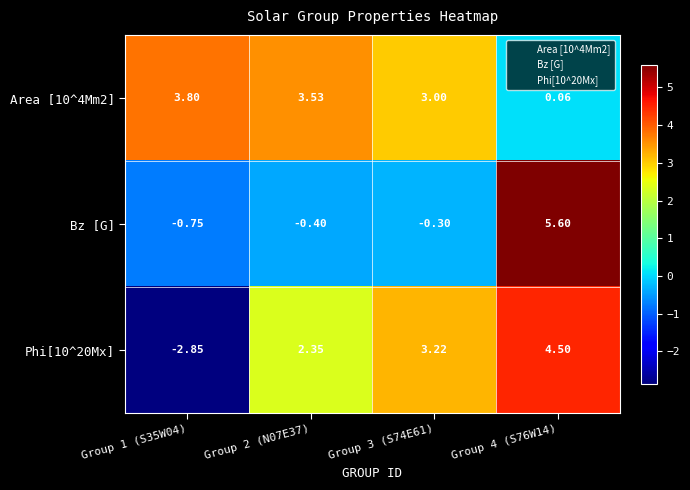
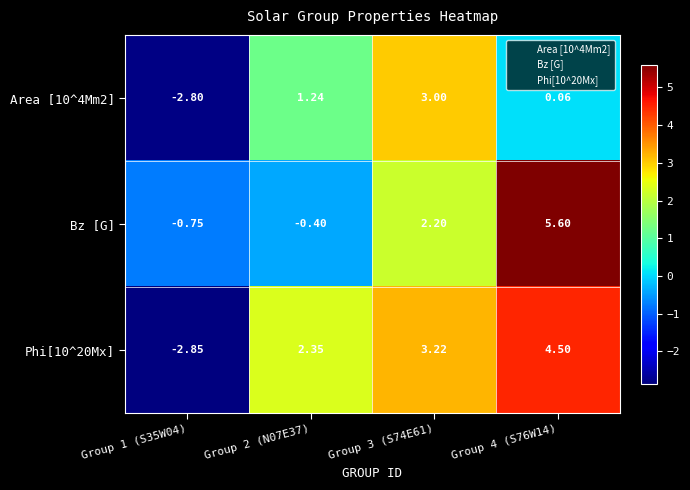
Area [10^4Mm2], Group 1 (S35W04): 3.80 -> -2.80
Area [10^4Mm2], Group 2 (N07E37): 3.53 -> 1.24
Bz [G], Group 3 (S74E61): -0.30 -> 2.20
